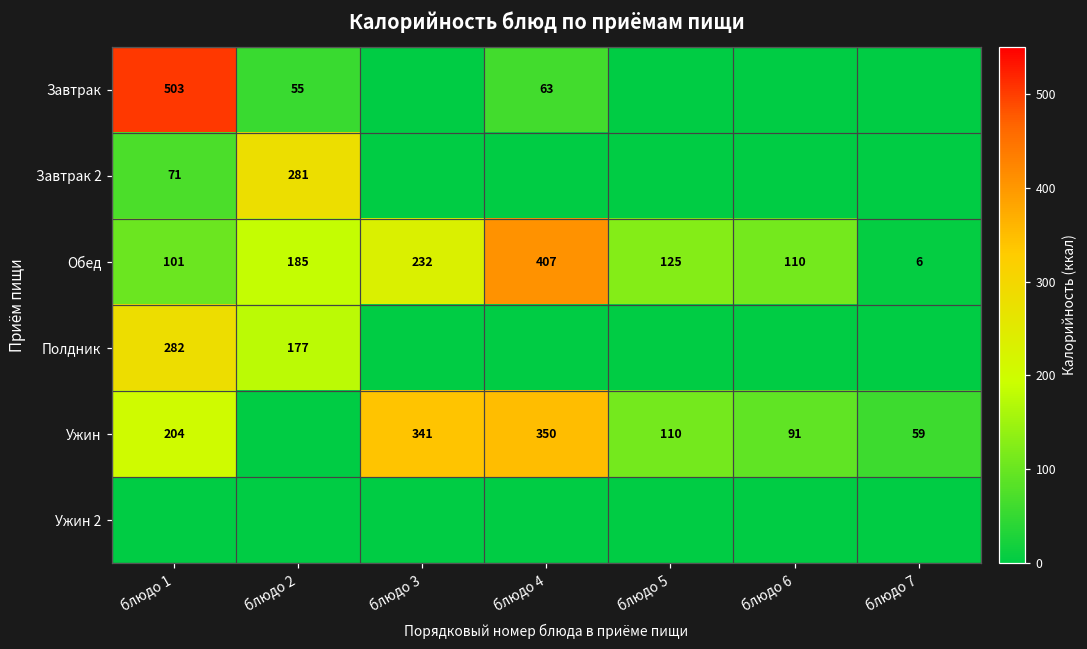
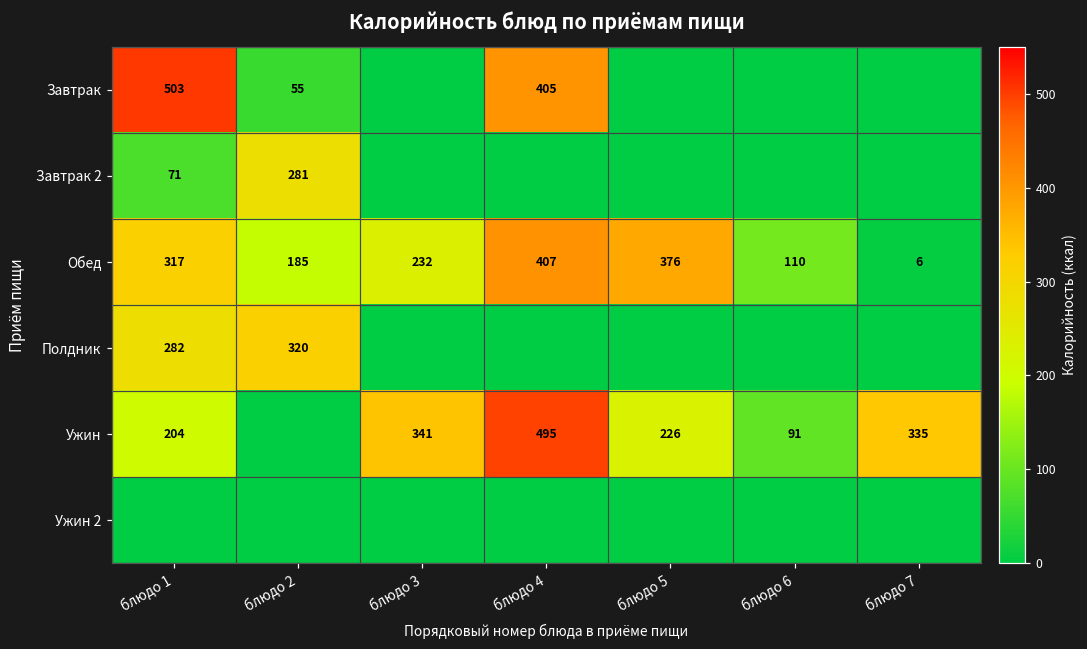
Завтрак, блюдо 4: 63 -> 405
Обед, блюдо 1: 101 -> 317
Обед, блюдо 5: 125 -> 376
Полдник, блюдо 2: 177 -> 320
Ужин, блюдо 4: 350 -> 495
Ужин, блюдо 5: 110 -> 226
Ужин, блюдо 7: 59 -> 335
